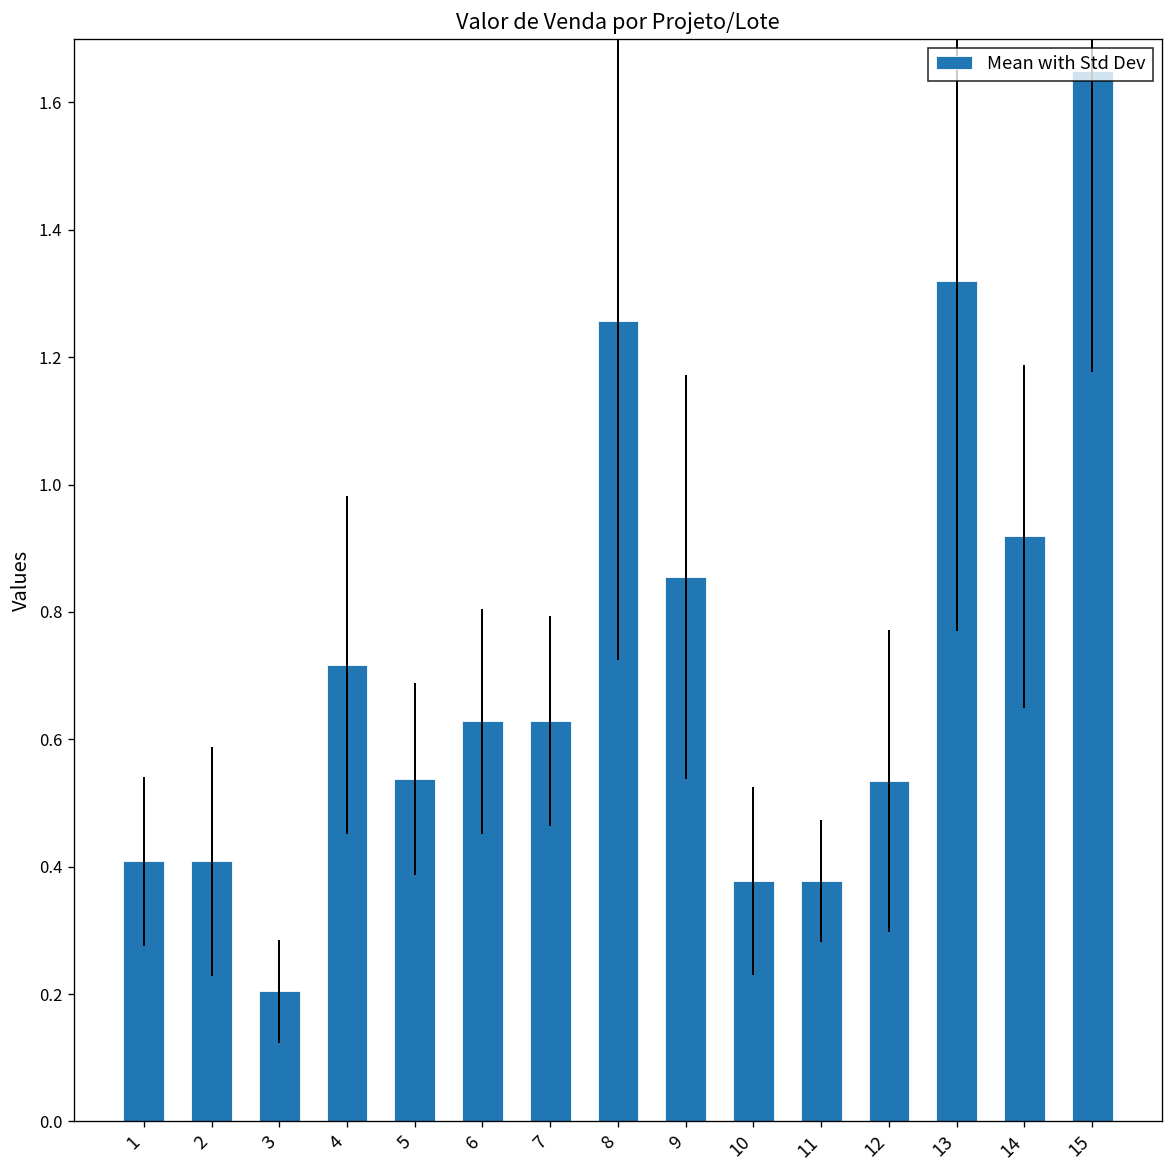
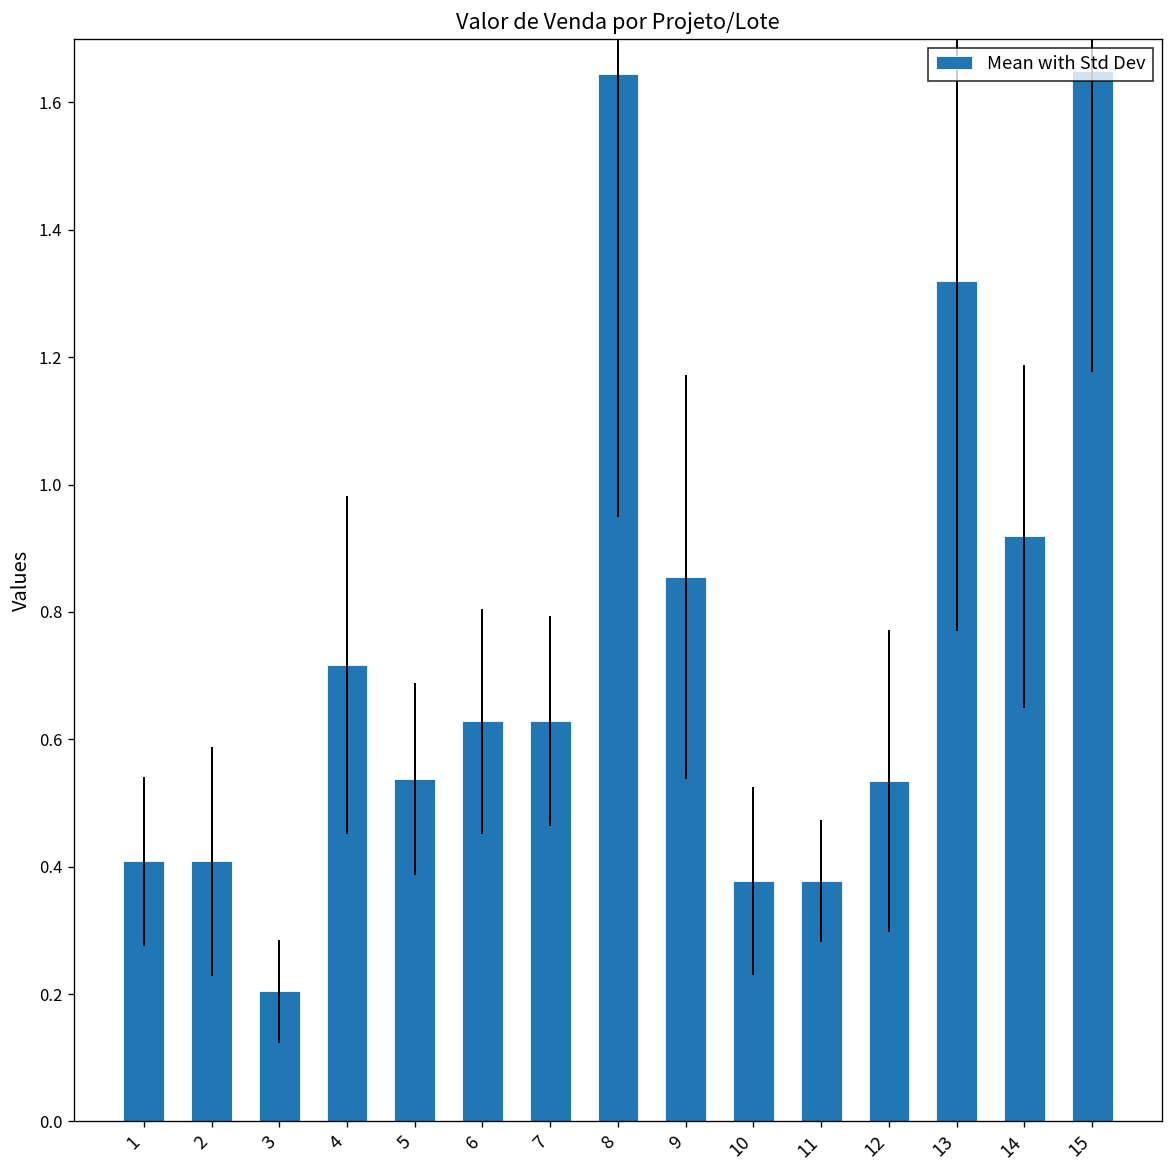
8: 1.26 -> 1.64
